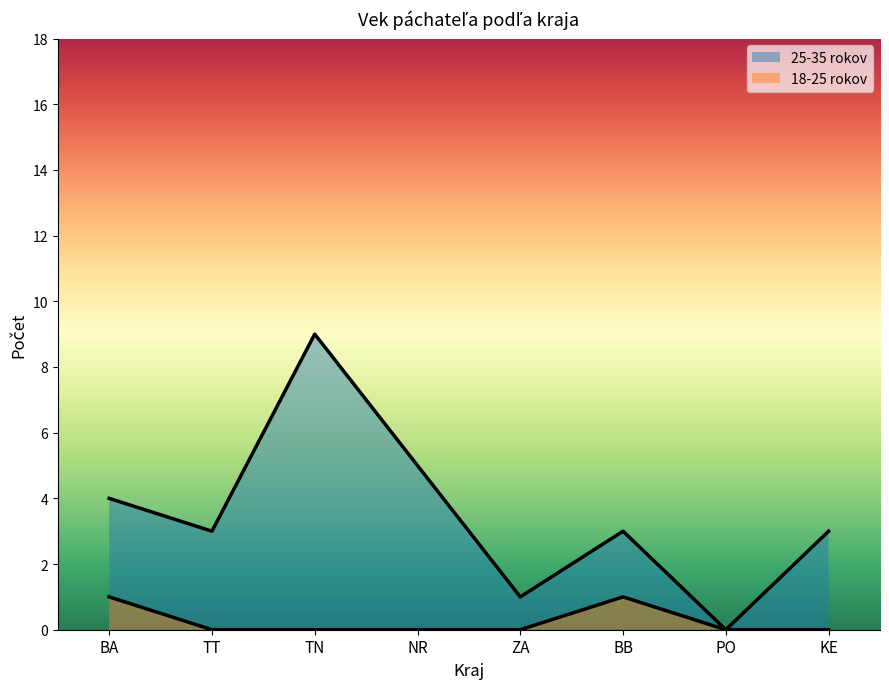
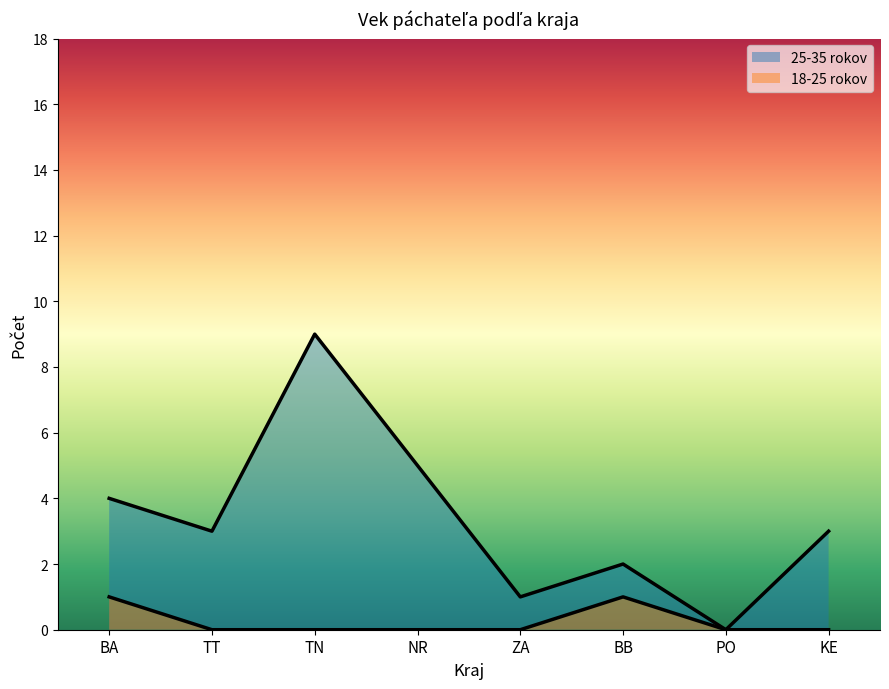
25-35 rokov, BB: 3 -> 2
